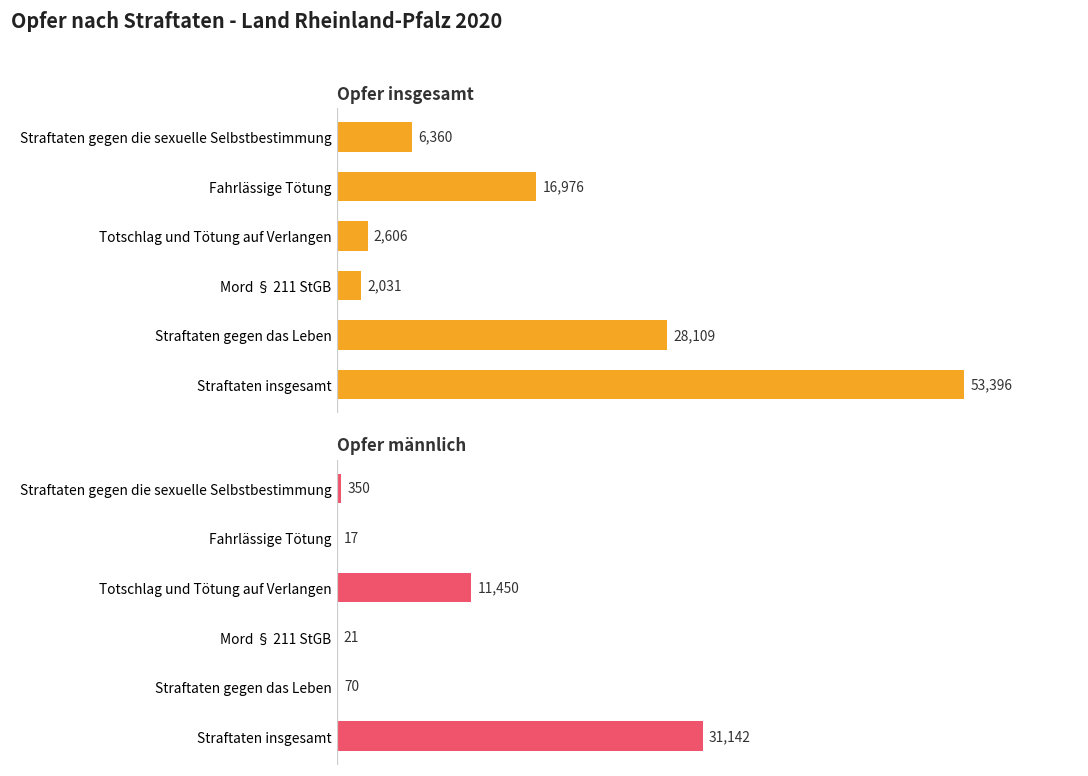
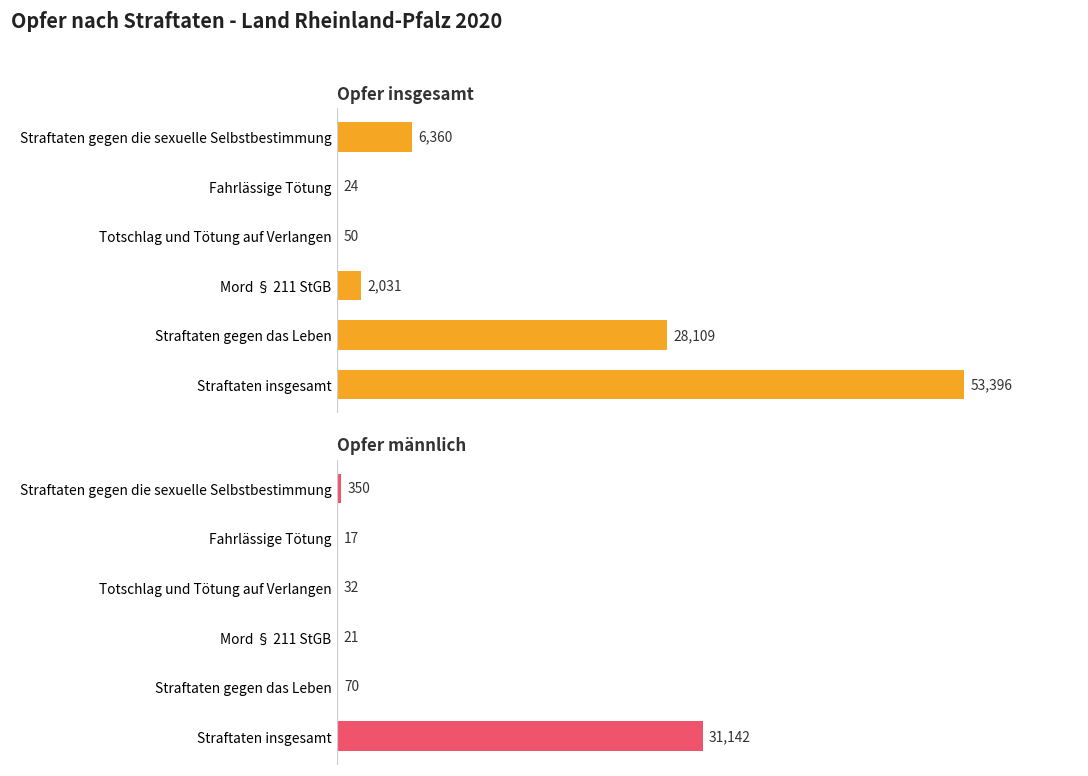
Opfer insgesamt, Fahrlässige Tötung: 16,976 -> 24
Opfer insgesamt, Totschlag und Tötung auf Verlangen: 2,606 -> 50
Opfer männlich, Totschlag und Tötung auf Verlangen: 11,450 -> 32
